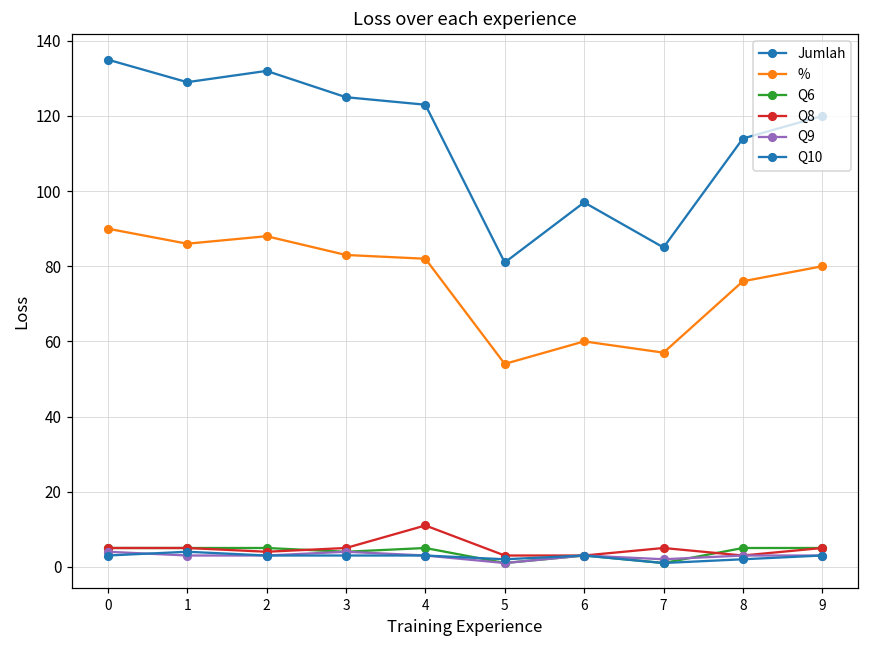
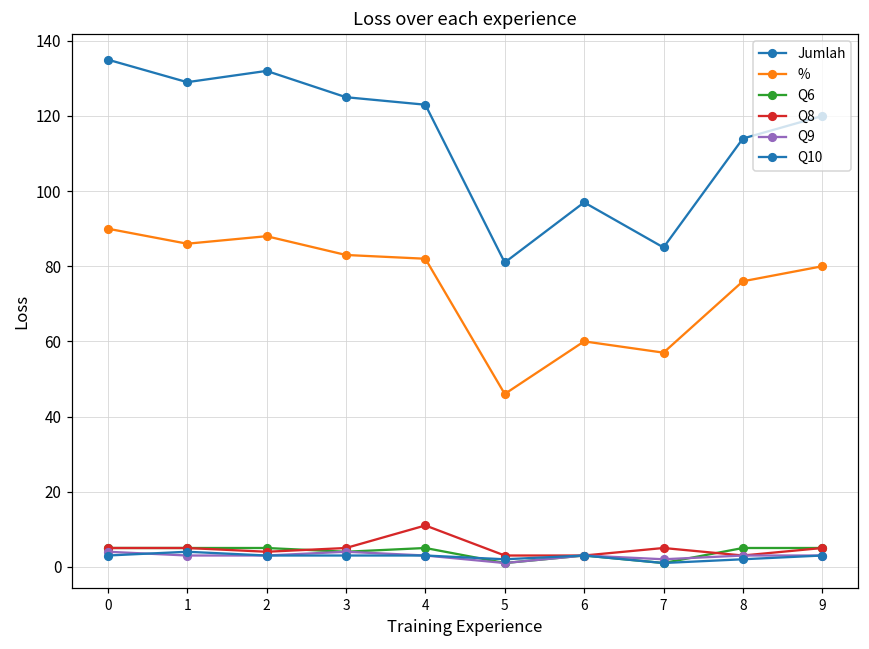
%, 5: 54 -> 46
